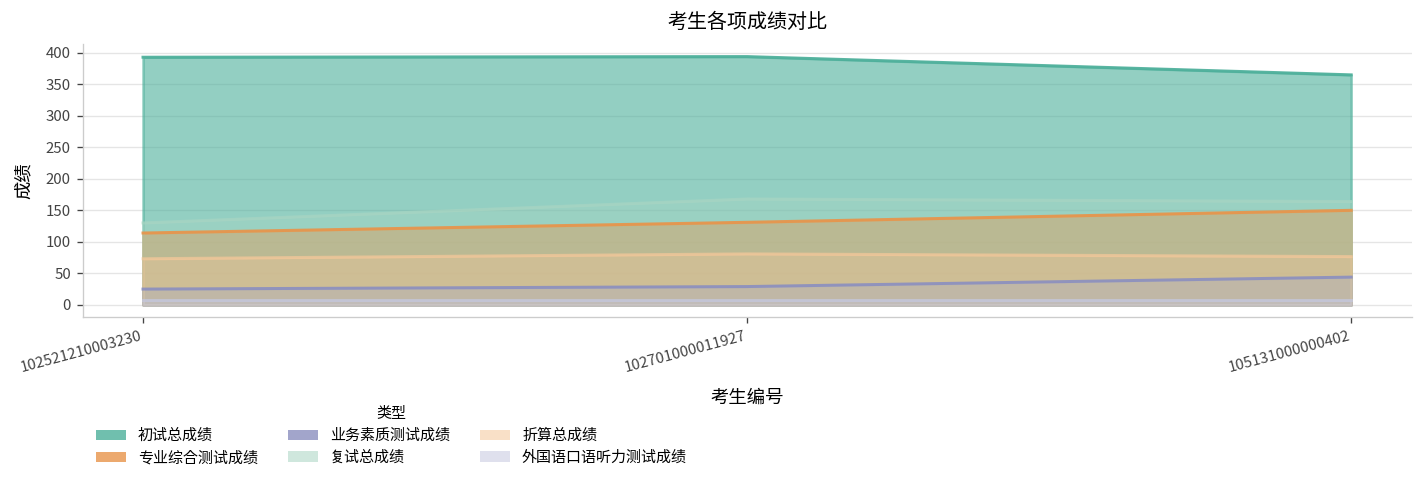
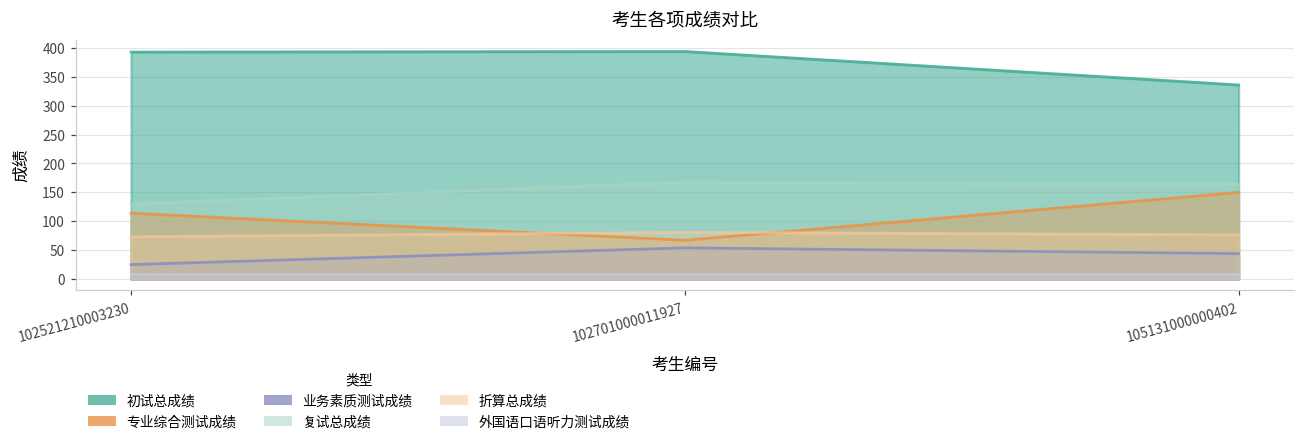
专业综合测试成绩, 102701000011927: 130 -> 70
业务素质测试成绩, 102701000011927: 30 -> 50
初试总成绩, 105131000000402: 370 -> 340
